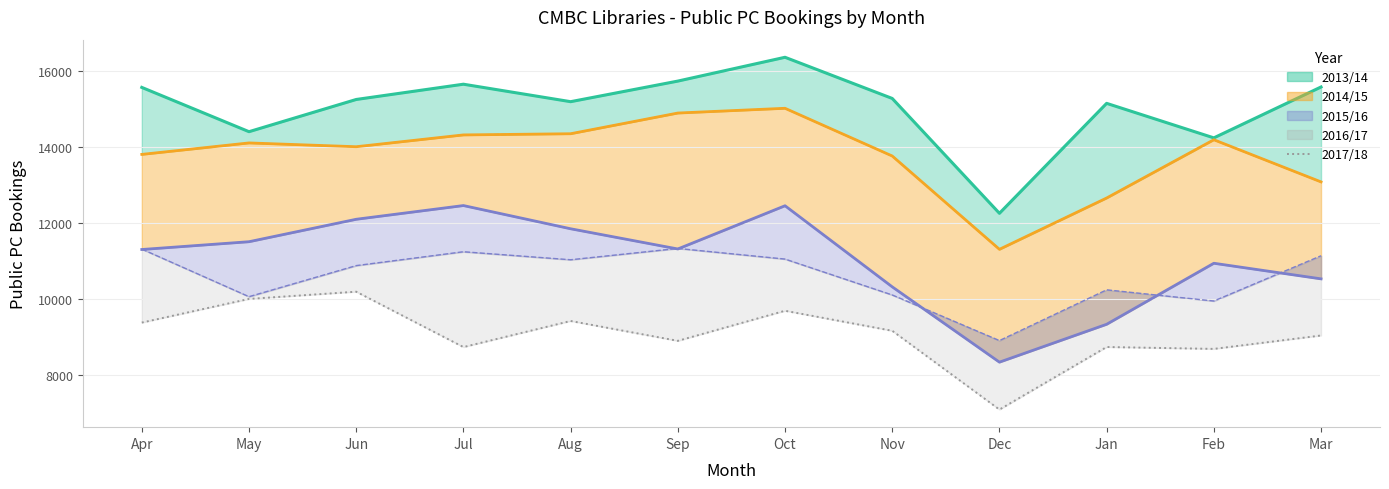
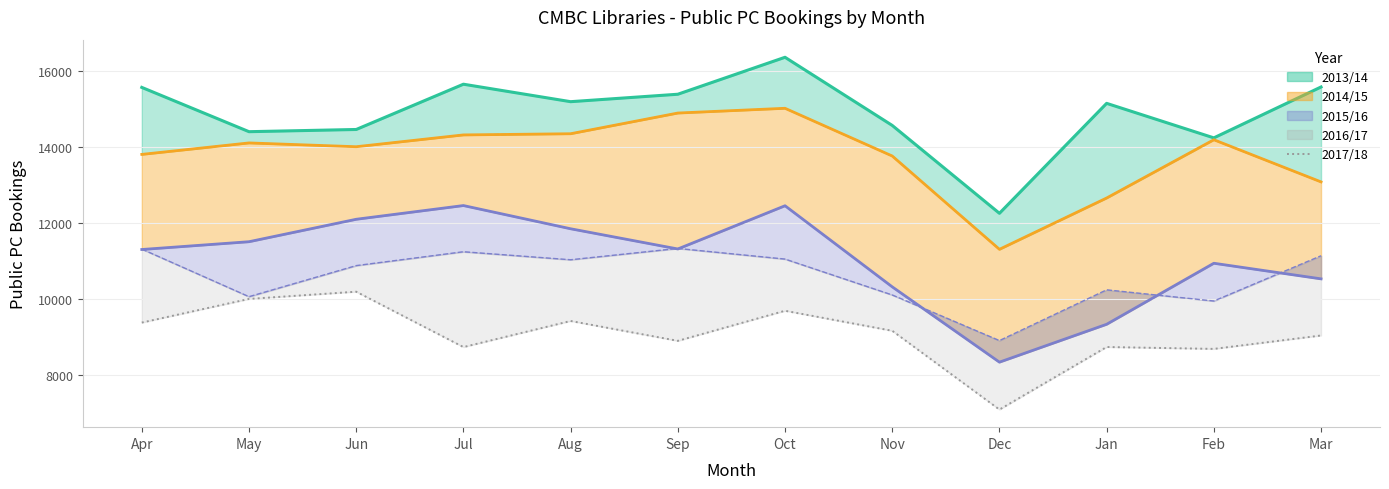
2013/14, Jun: 15300 -> 14500
2013/14, Sep: 15700 -> 15400
2013/14, Nov: 15300 -> 14600
